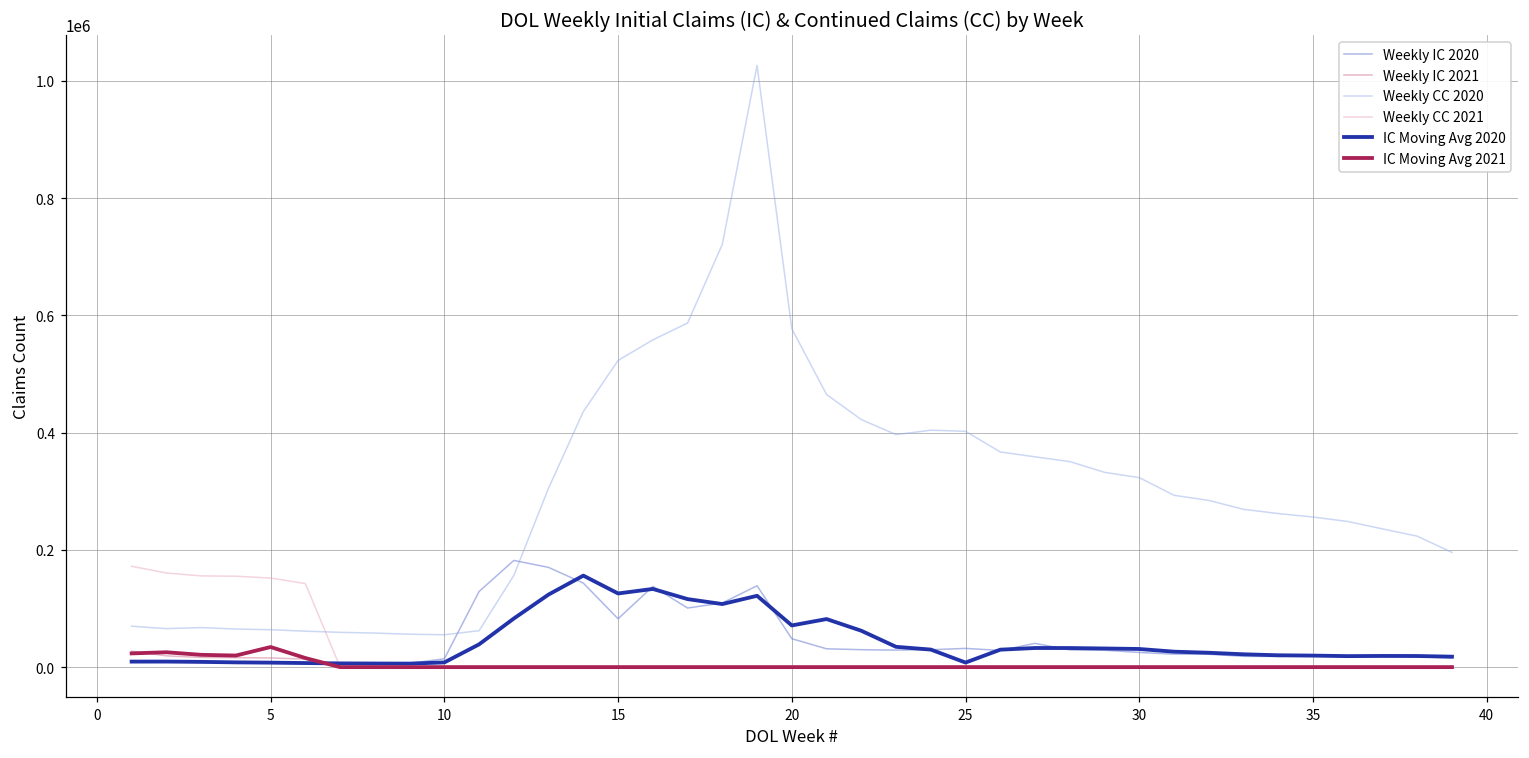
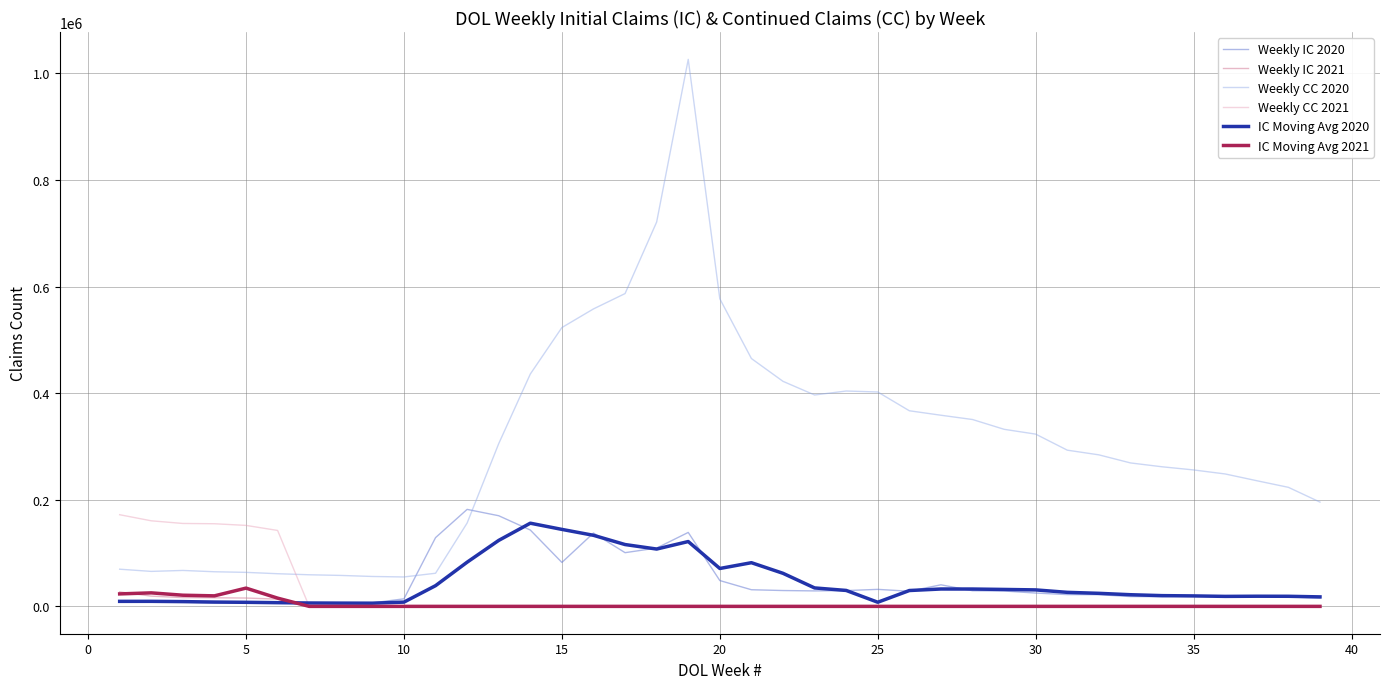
IC Moving Avg 2020, 15: 130000 -> 140000
